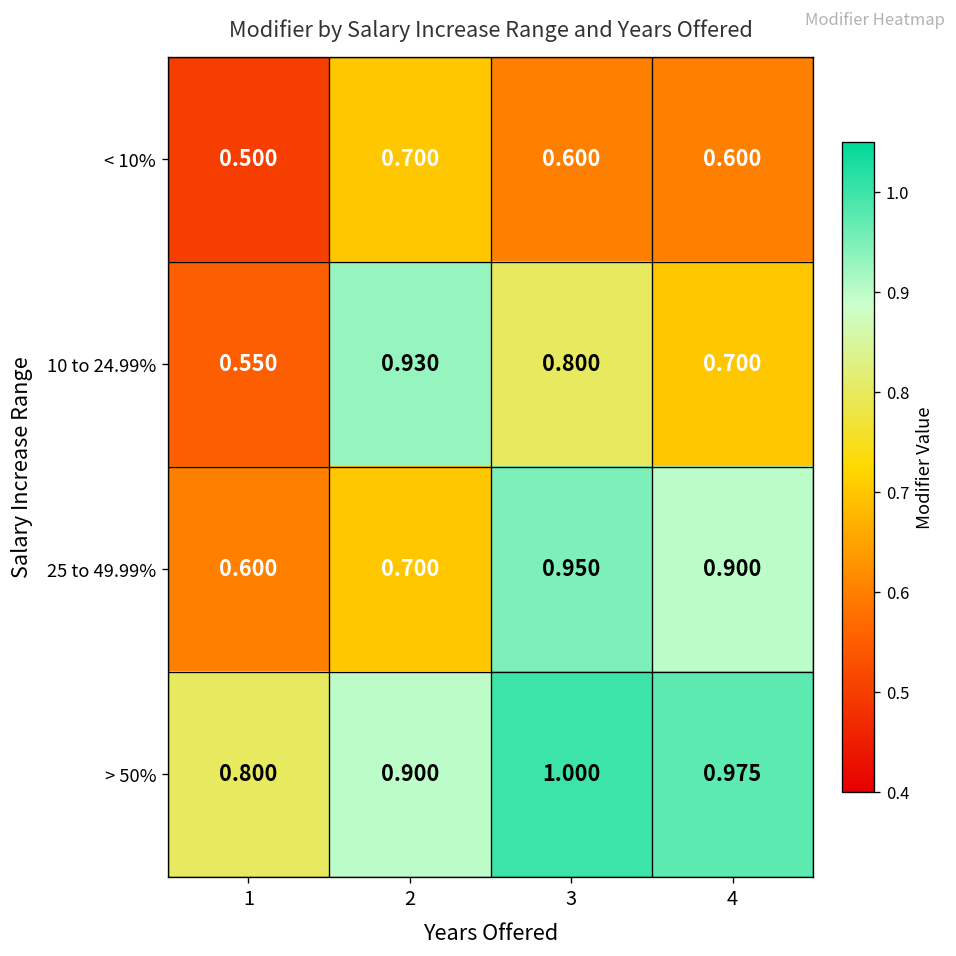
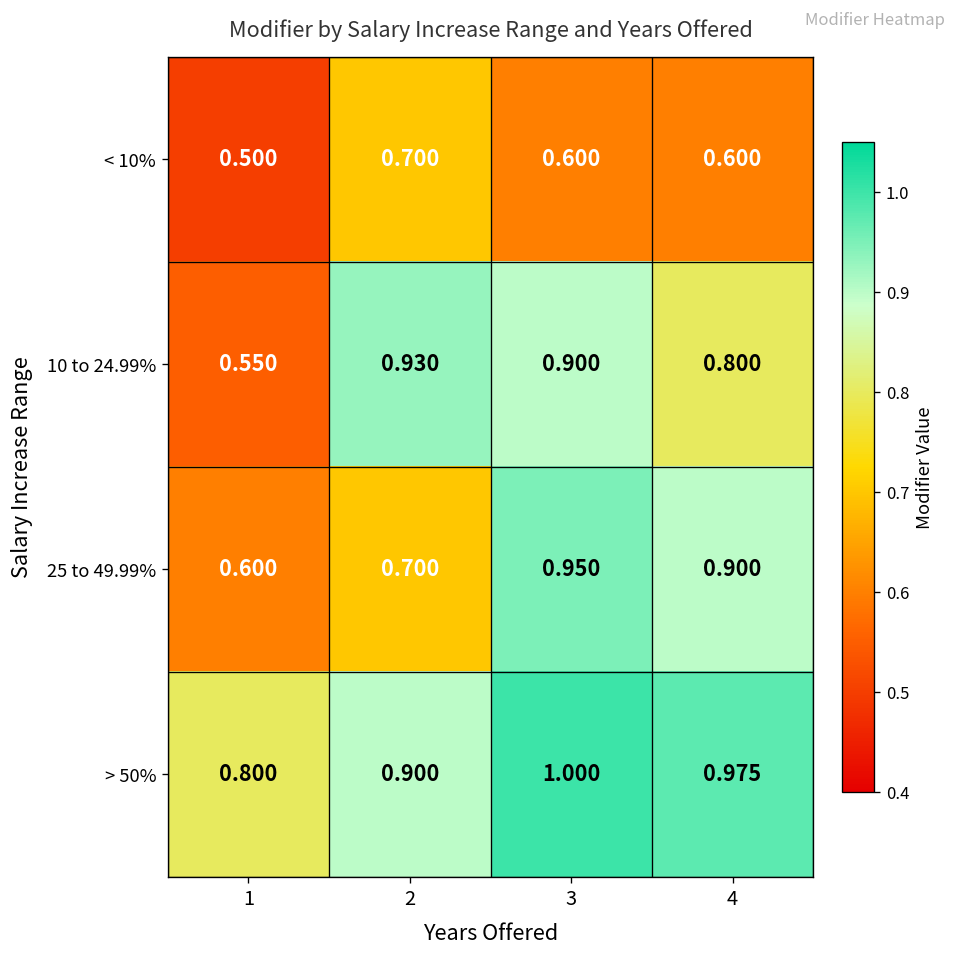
10 to 24.99%, 3: 0.800 -> 0.900
10 to 24.99%, 4: 0.700 -> 0.800
